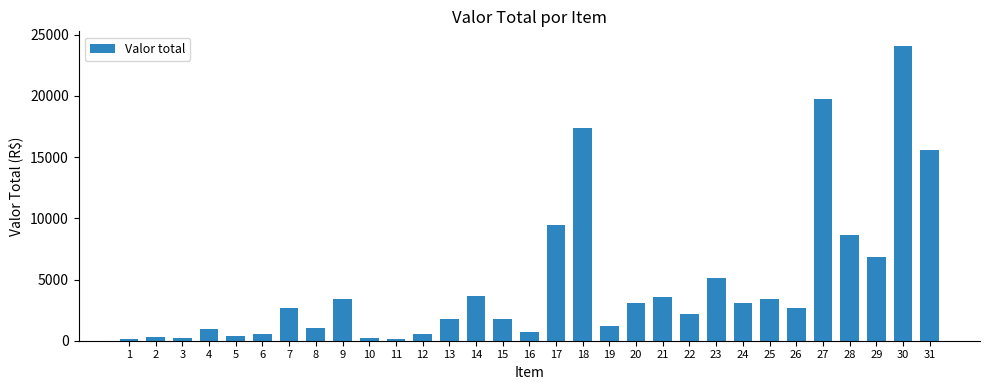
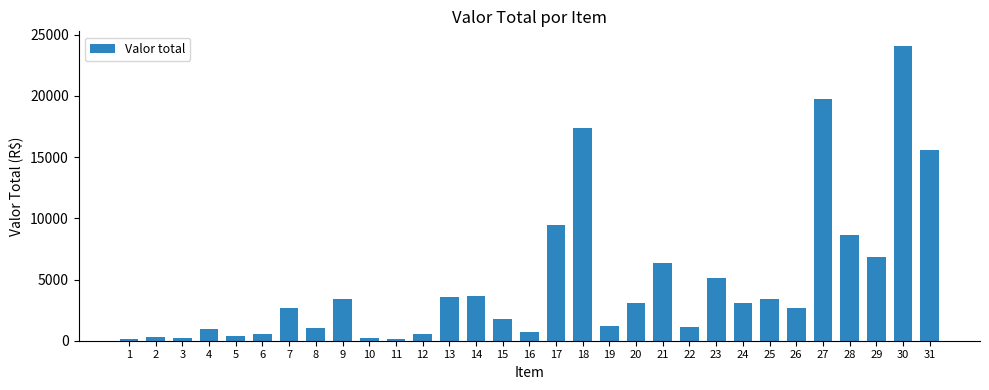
13: 1700 -> 3600
21: 3600 -> 6400
22: 2200 -> 1100
